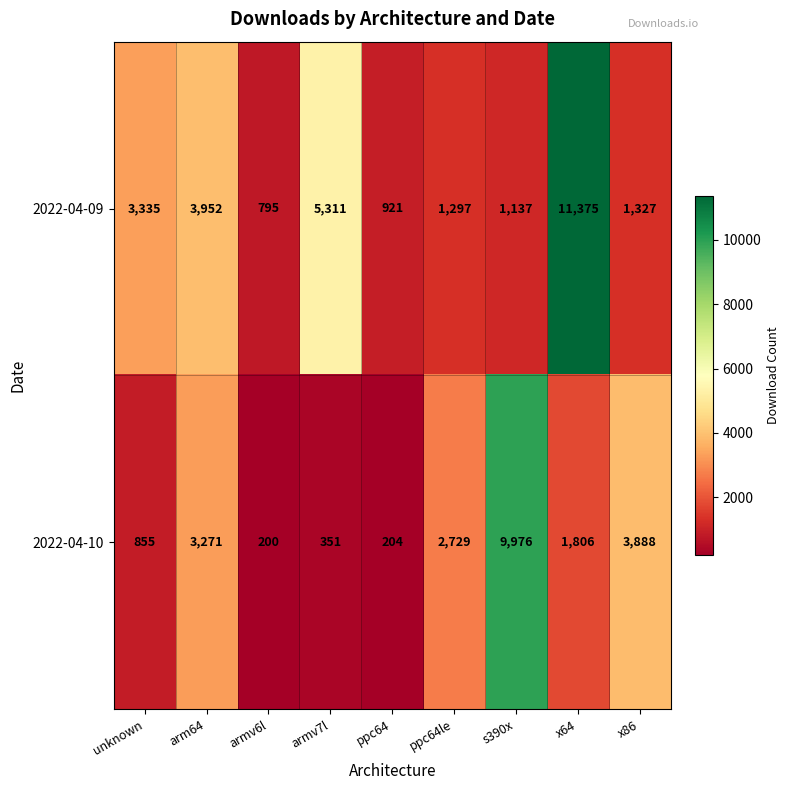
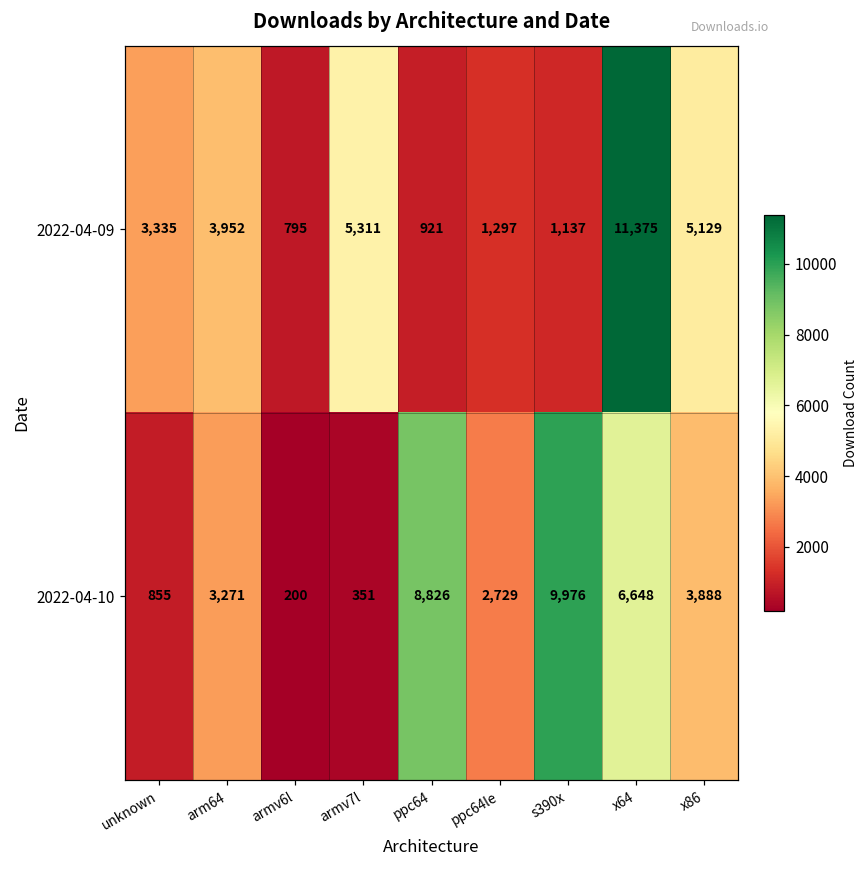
2022-04-09, x86: 1,327 -> 5,129
2022-04-10, ppc64: 204 -> 8,826
2022-04-10, x64: 1,806 -> 6,648
